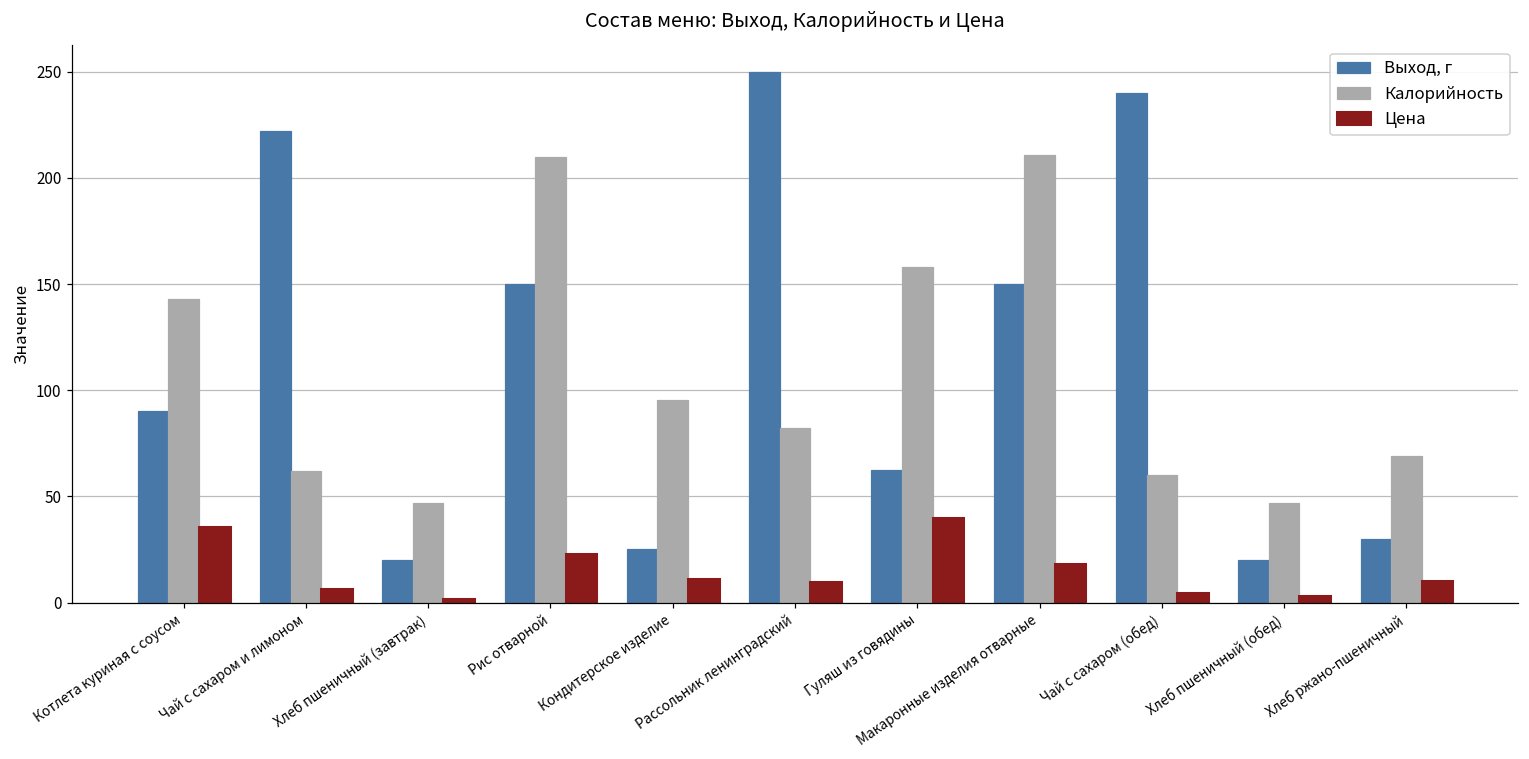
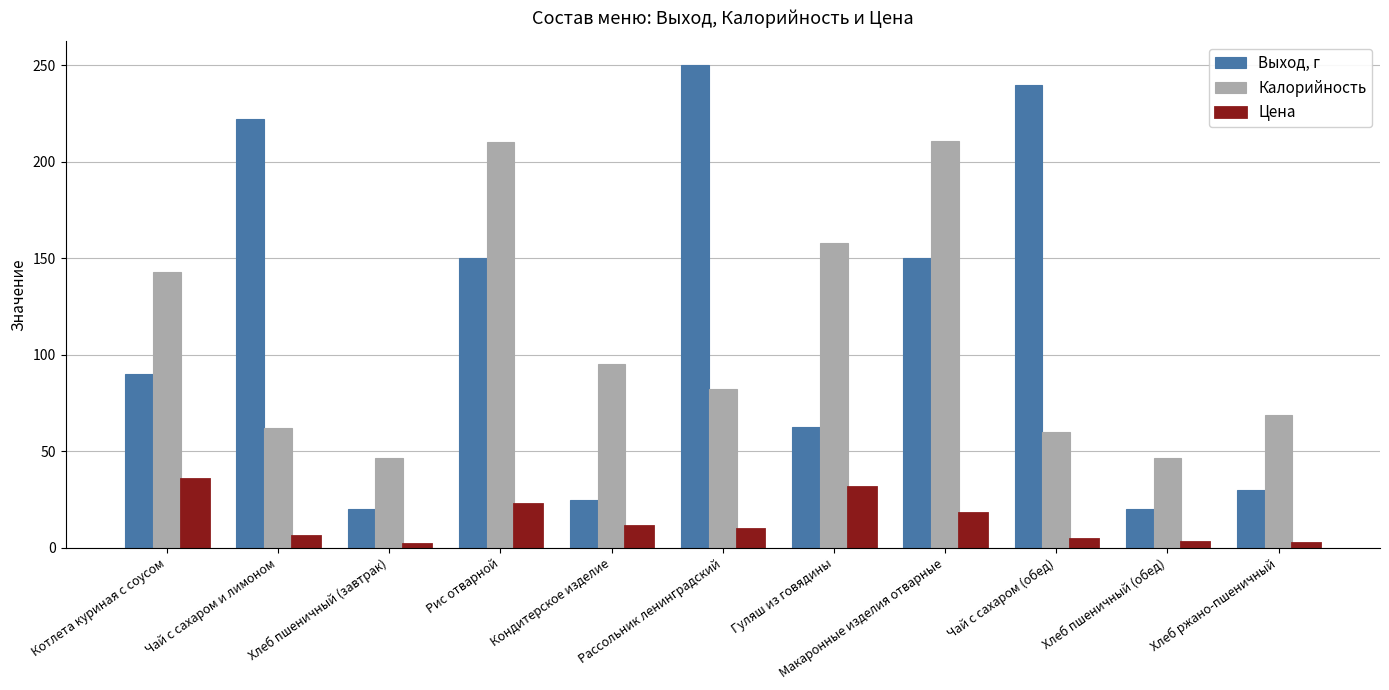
Цена, Гуляш из говядины: 40 -> 32
Цена, Хлеб ржано-пшеничный: 10 -> 3
